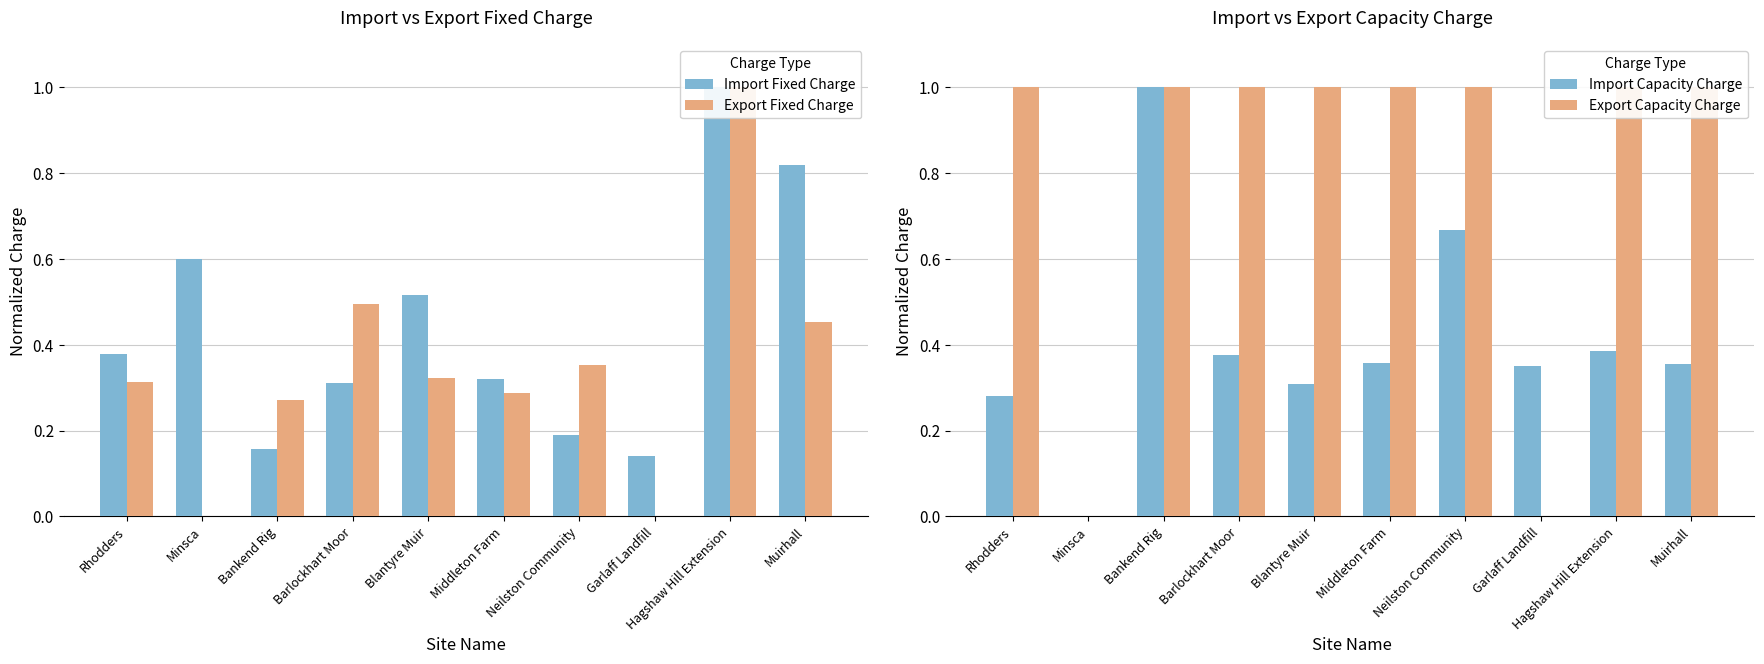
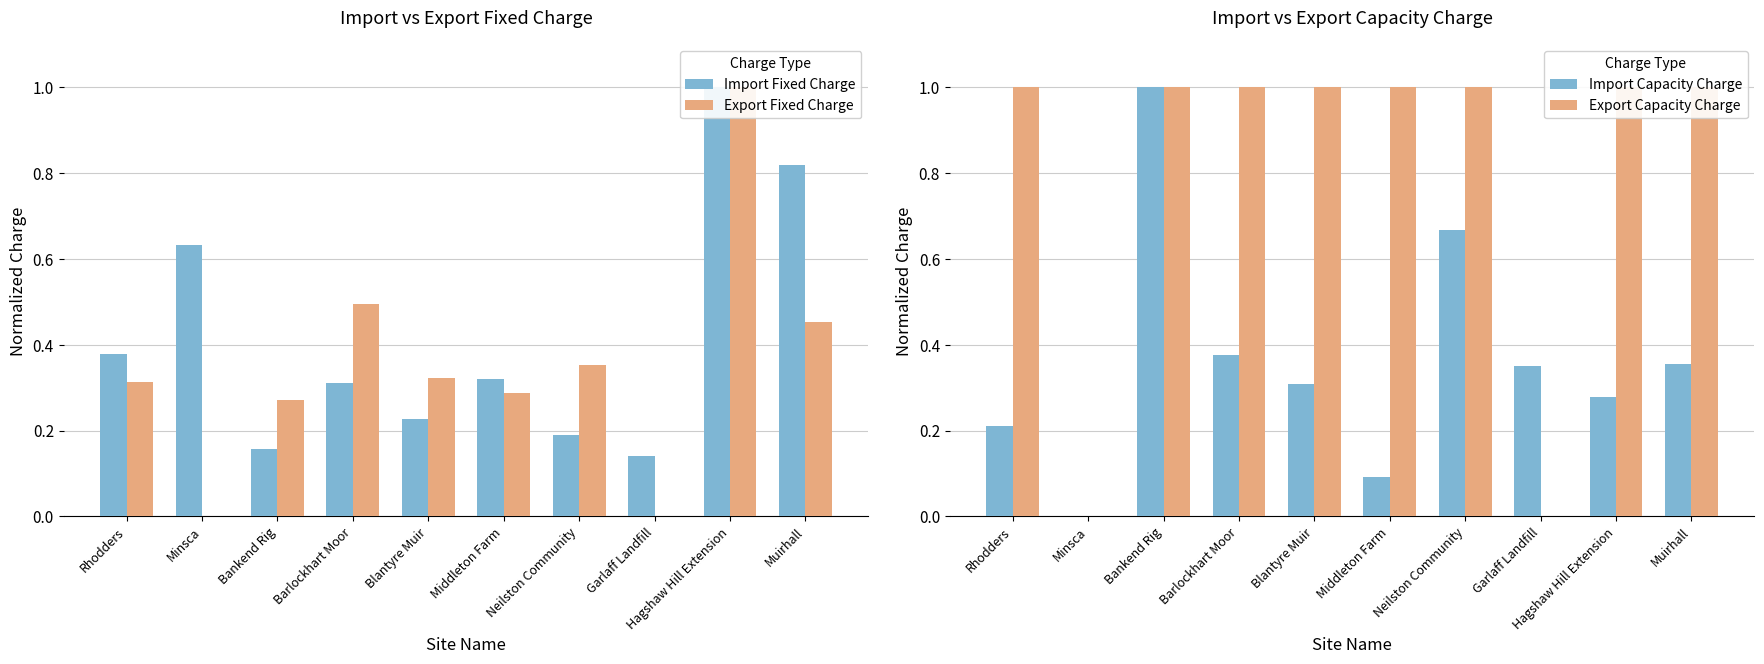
Import vs Export Fixed Charge, Import Fixed Charge, Minsca: 0.60 -> 0.63
Import vs Export Fixed Charge, Import Fixed Charge, Blantyre Muir: 0.52 -> 0.23
Import vs Export Capacity Charge, Import Capacity Charge, Rhodders: 0.28 -> 0.21
Import vs Export Capacity Charge, Import Capacity Charge, Middleton Farm: 0.36 -> 0.09
Import vs Export Capacity Charge, Import Capacity Charge, Hagshaw Hill Extension: 0.39 -> 0.28
